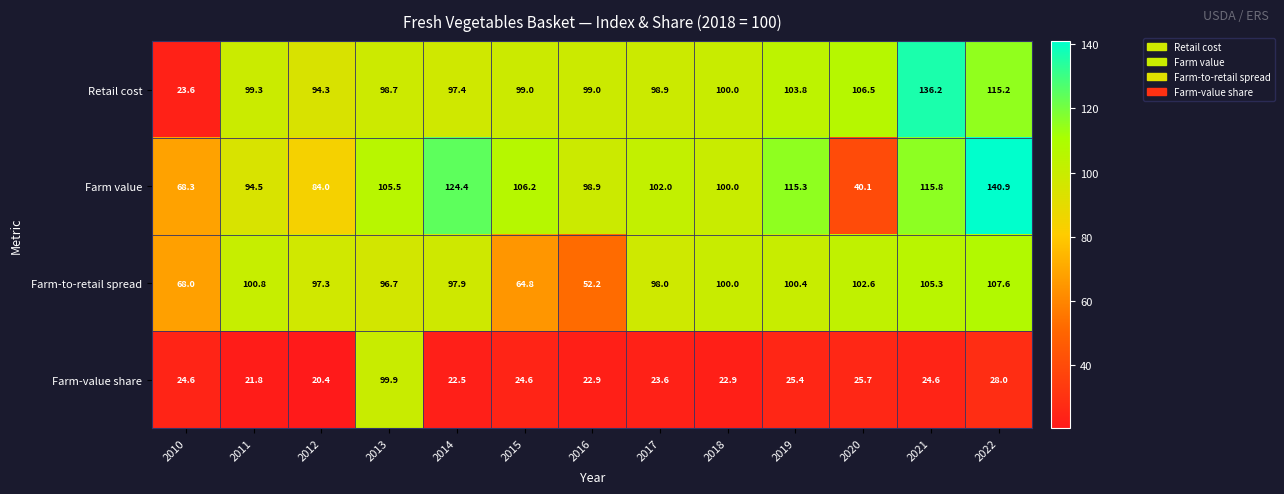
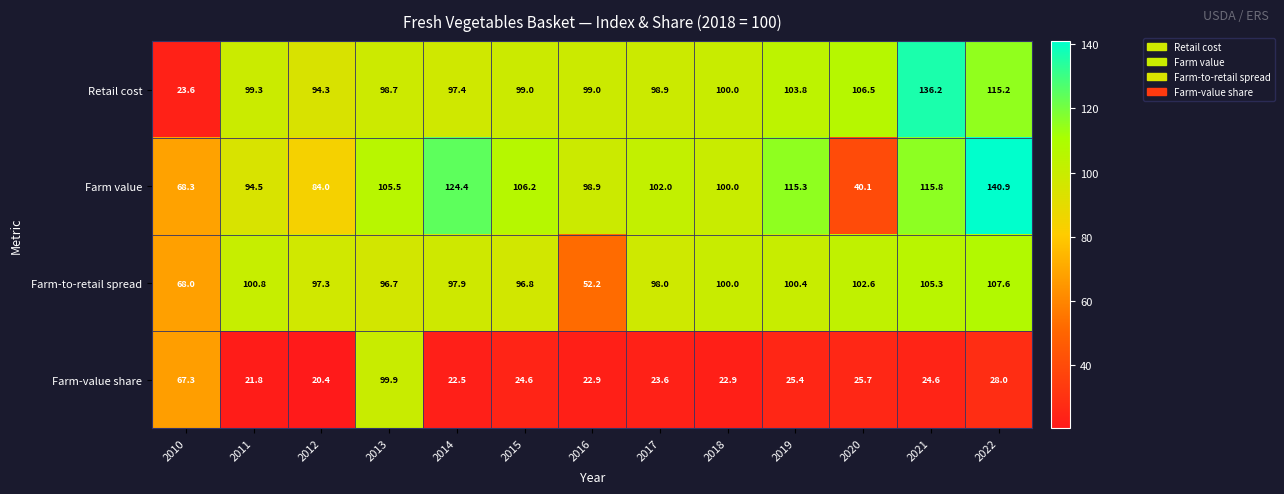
Farm-to-retail spread, 2015: 64.8 -> 96.8
Farm-value share, 2010: 24.6 -> 67.3
